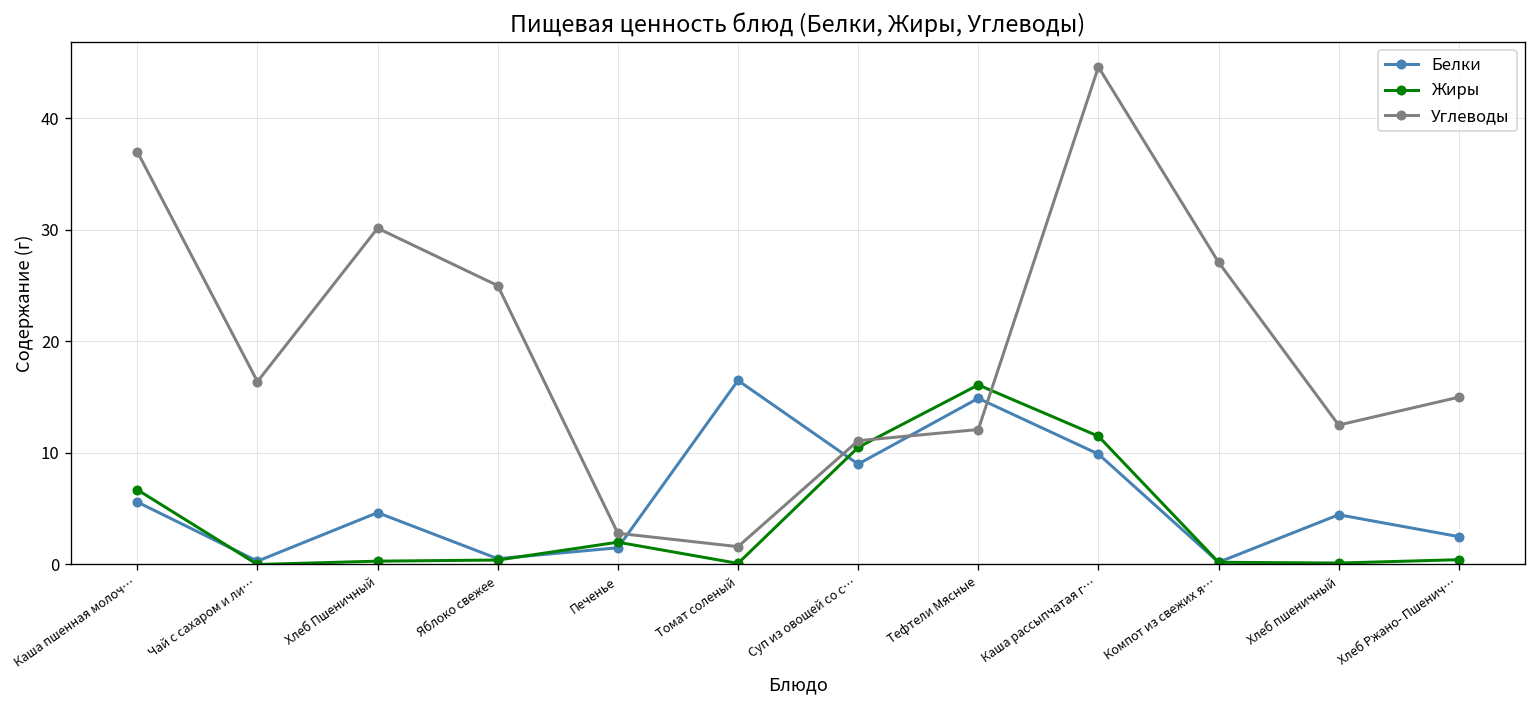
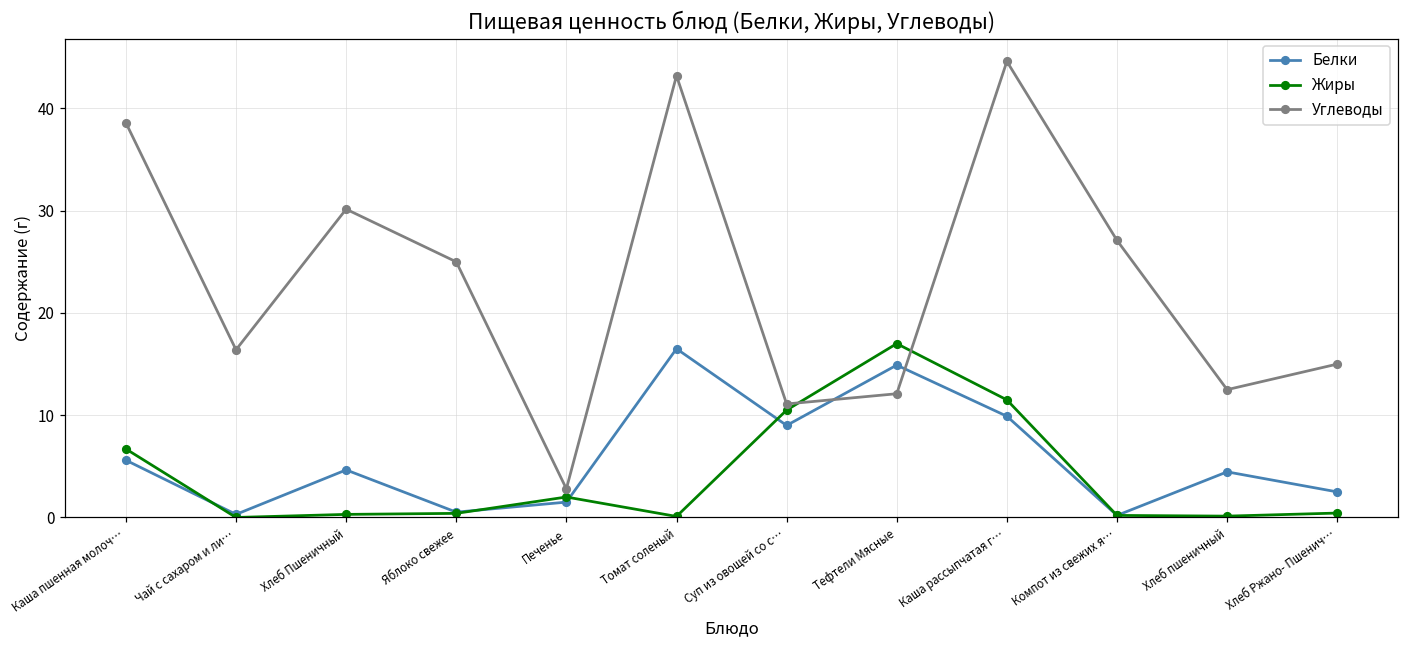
Углеводы, Каша пшенная молоч…: 37 -> 39
Углеводы, Томат соленый: 2 -> 43
Жиры, Тефтели Мясные: 16 -> 17
